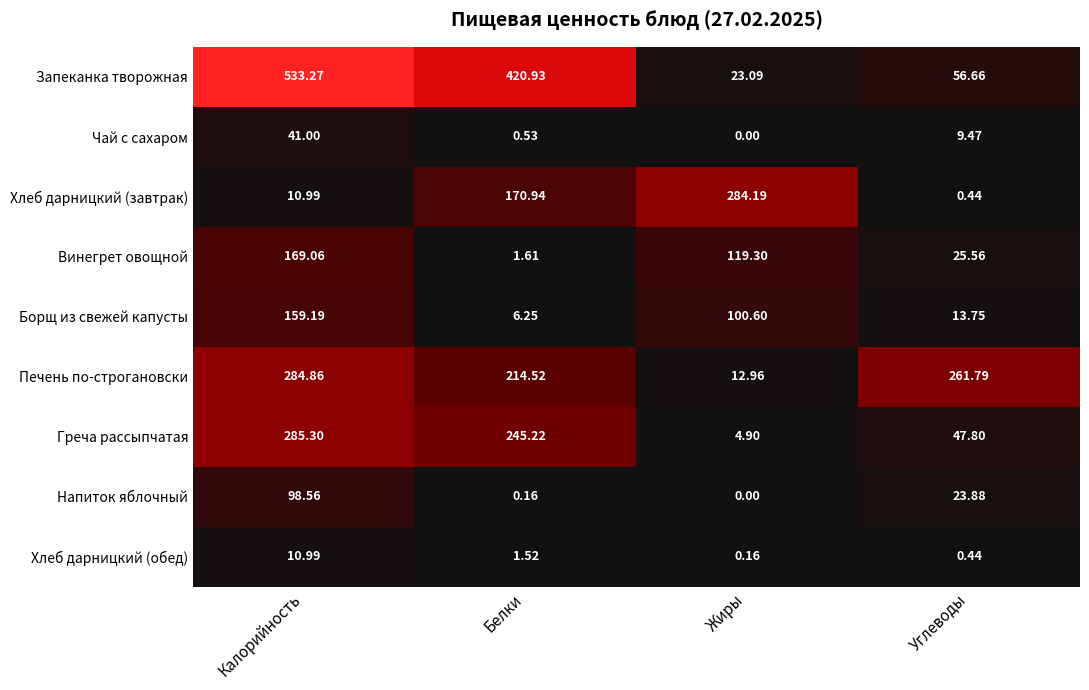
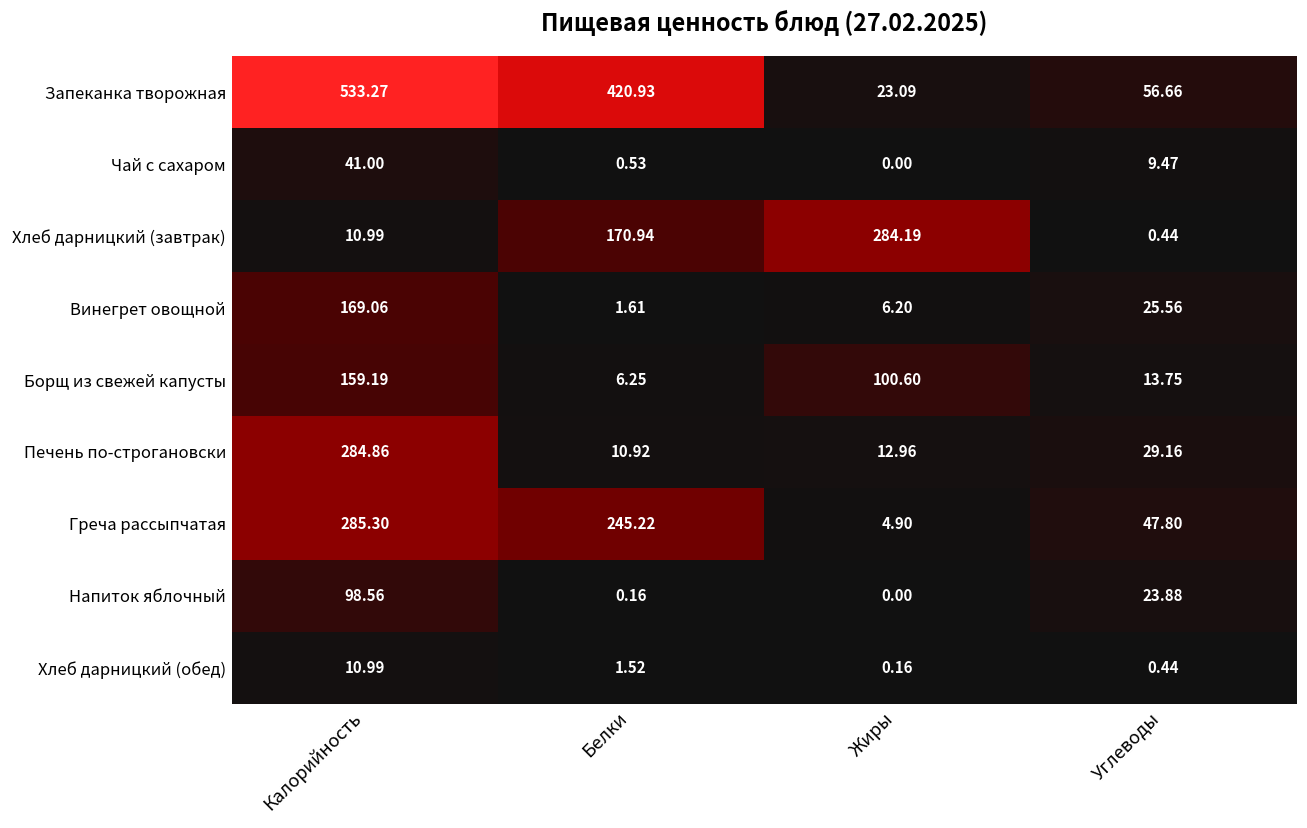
Винегрет овощной, Жиры: 119.30 -> 6.20
Печень по-строгановски, Белки: 214.52 -> 10.92
Печень по-строгановски, Углеводы: 261.79 -> 29.16
